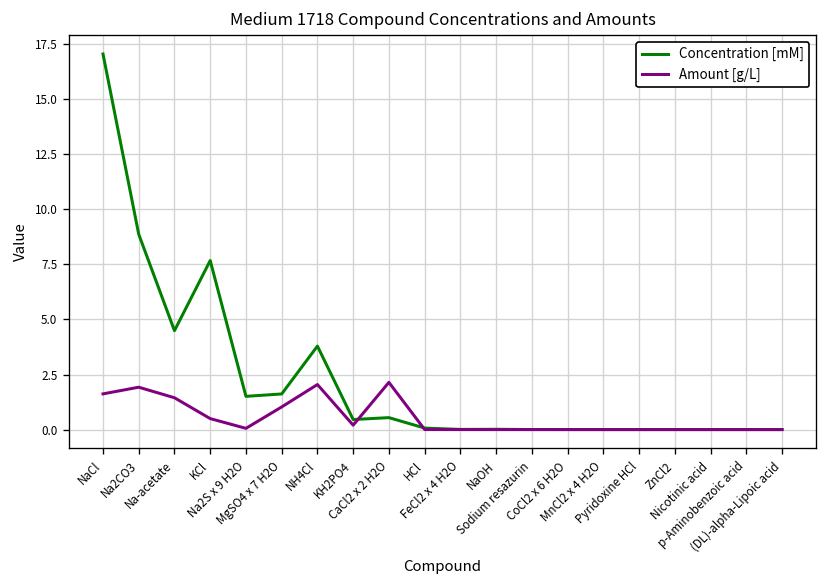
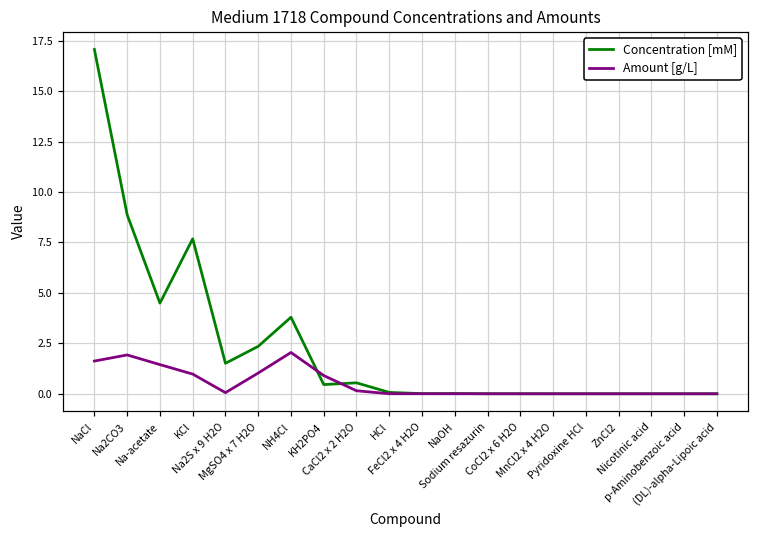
Amount [g/L], KCl: 0.5 -> 1.0
Concentration [mM], MgSO4 x 7 H2O: 1.6 -> 2.4
Amount [g/L], KH2PO4: 0.2 -> 0.9
Amount [g/L], CaCl2 x 2 H2O: 2.1 -> 0.1
